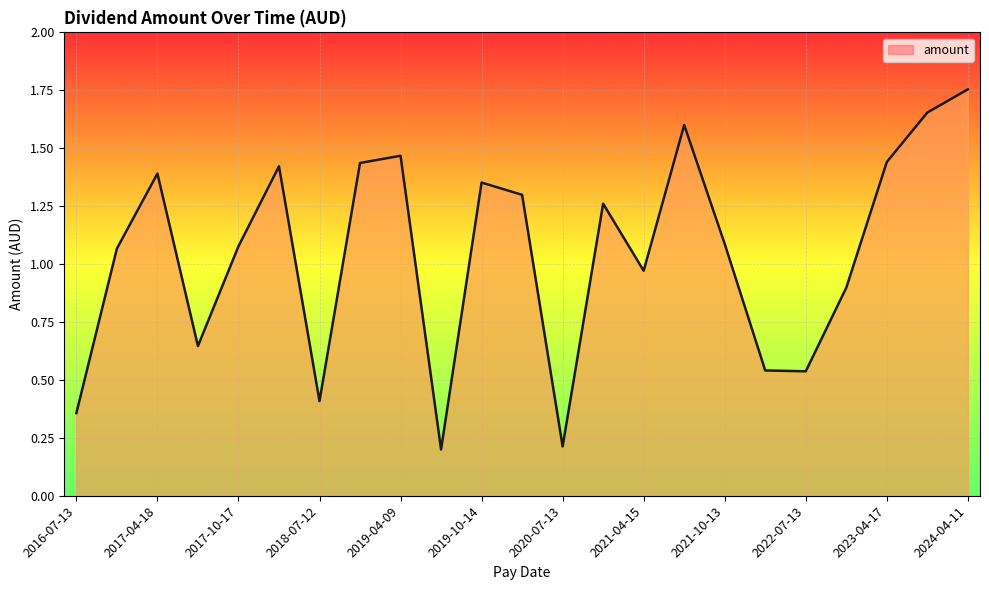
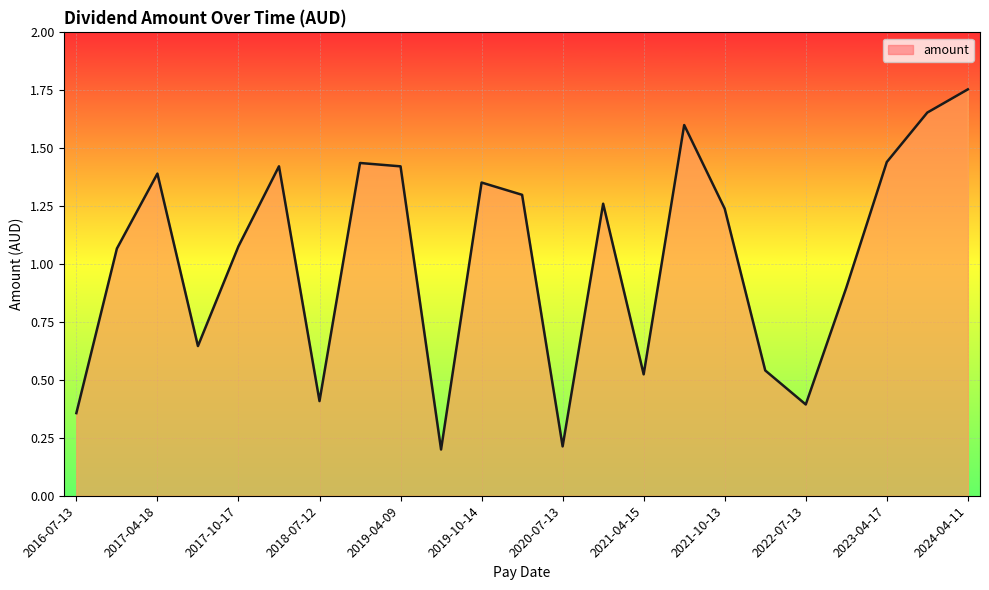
2019-04-09: 1.47 -> 1.42
2021-04-15: 0.97 -> 0.52
2021-10-13: 1.09 -> 1.24
2022-07-13: 0.54 -> 0.39
